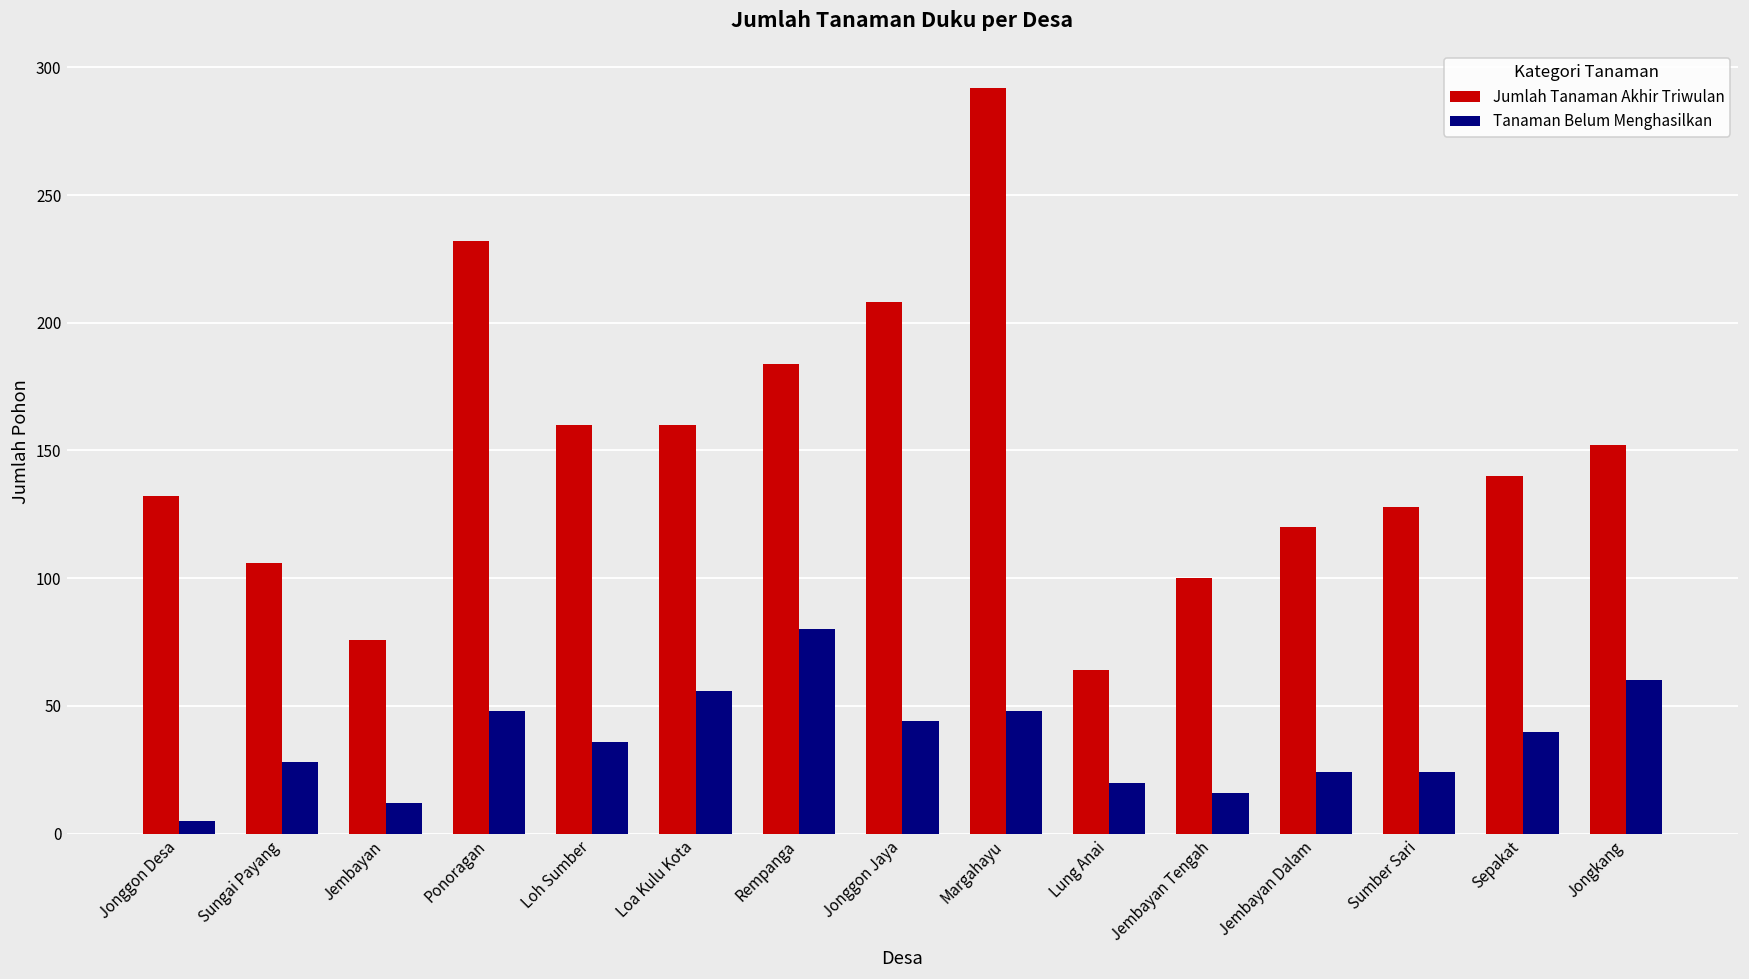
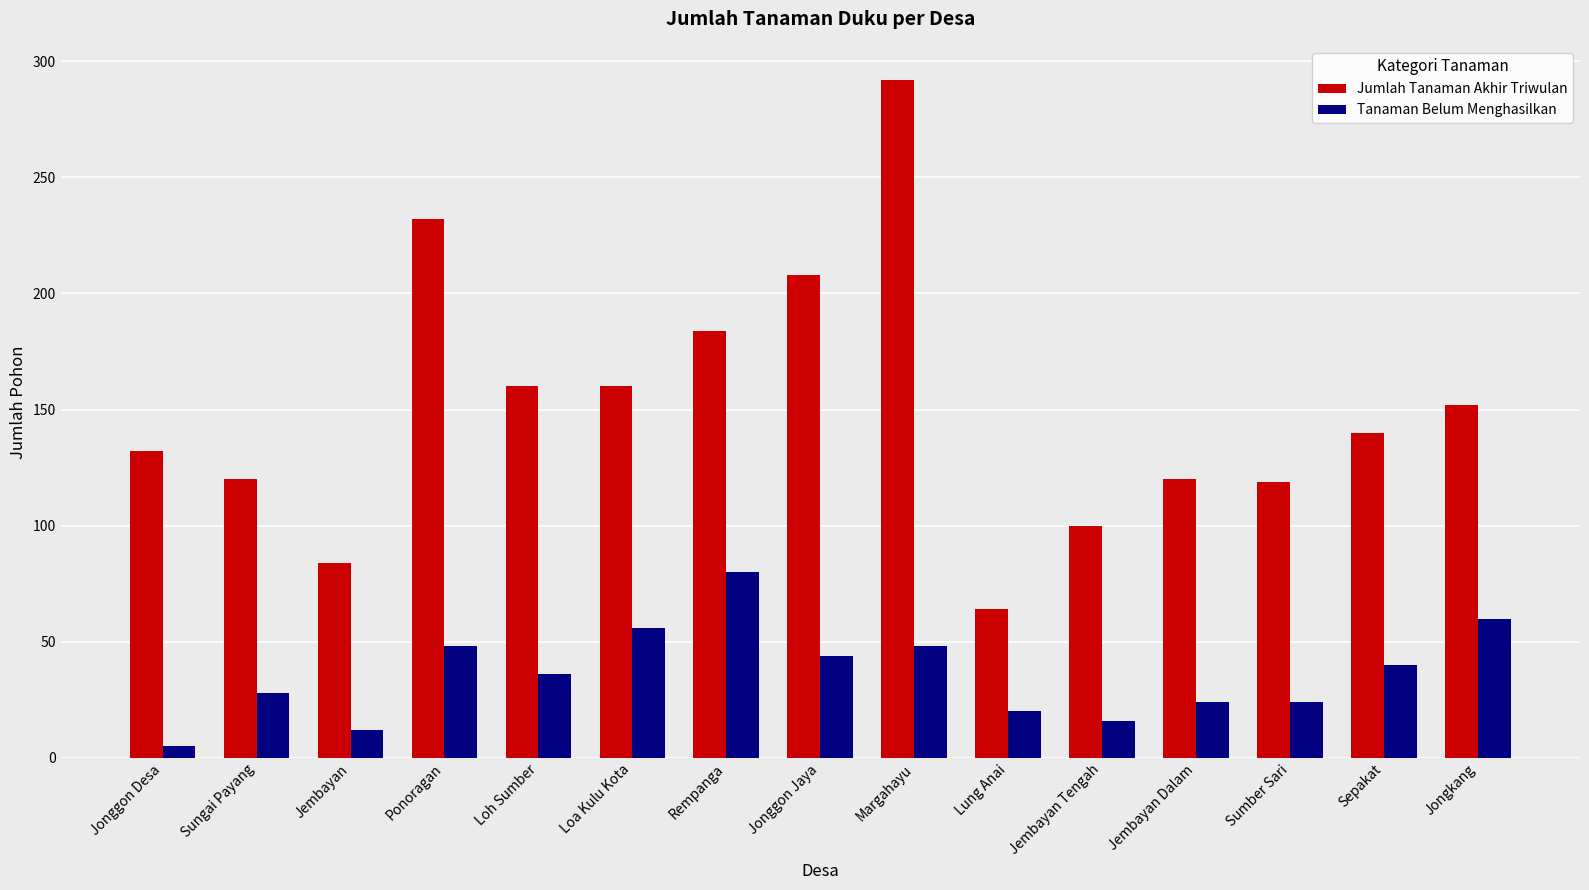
Jumlah Tanaman Akhir Triwulan, Sungai Payang: 106 -> 120
Jumlah Tanaman Akhir Triwulan, Jembayan: 76 -> 84
Jumlah Tanaman Akhir Triwulan, Sumber Sari: 128 -> 119
